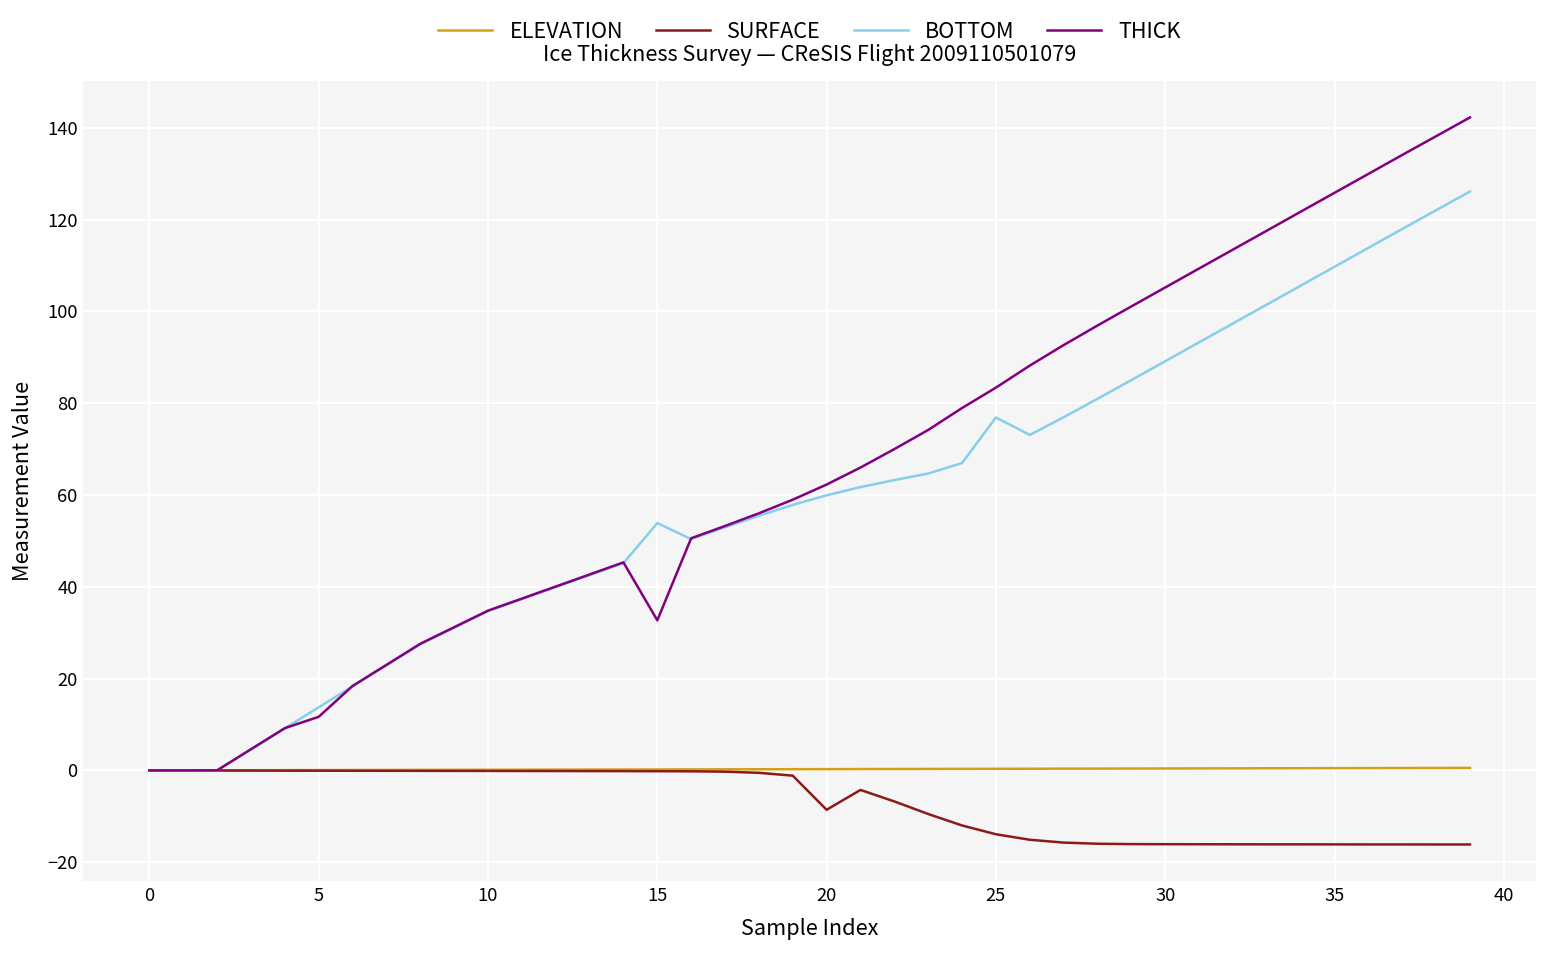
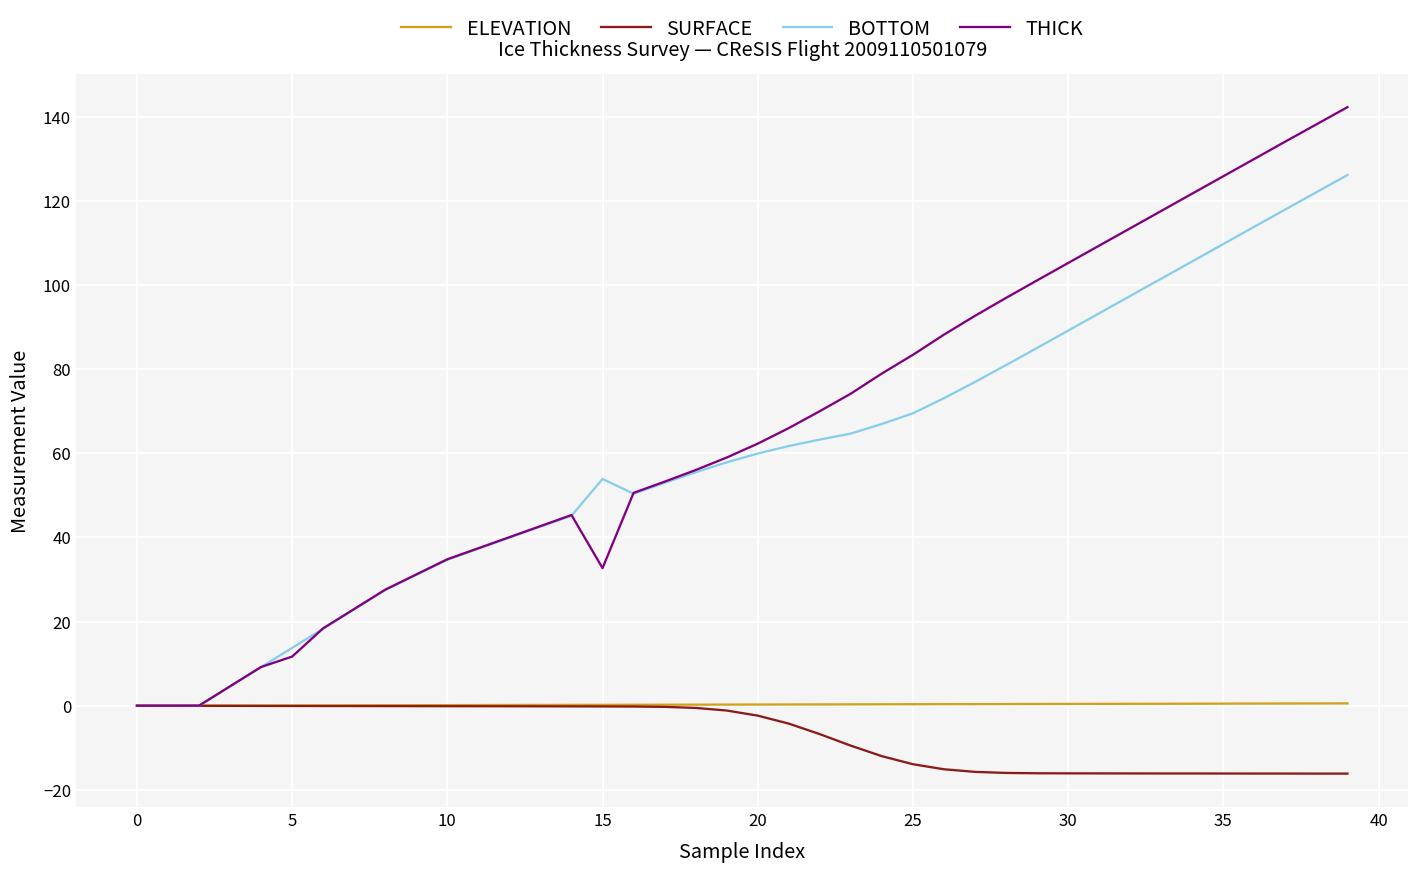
SURFACE, 20: -9 -> -2
BOTTOM, 25: 77 -> 69
